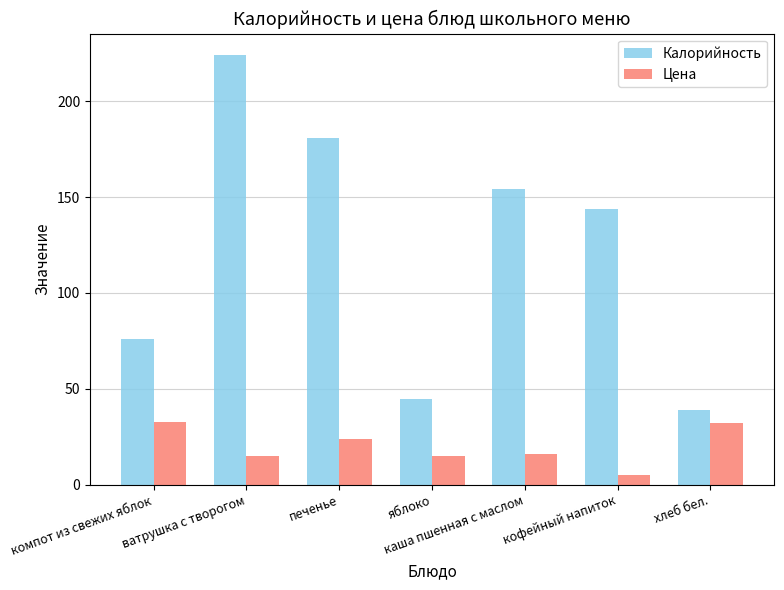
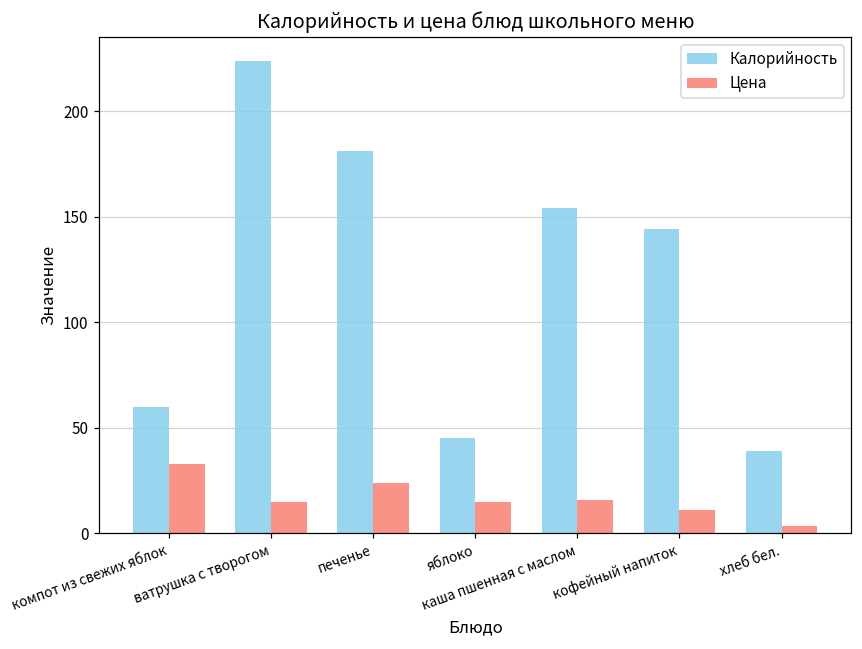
Калорийность, компот из свежих яблок: 76 -> 60
Цена, кофейный напиток: 5 -> 11
Цена, хлеб бел.: 32 -> 4
